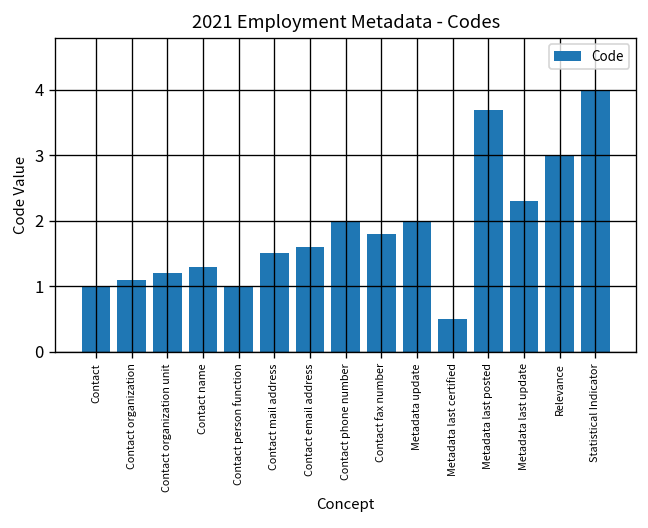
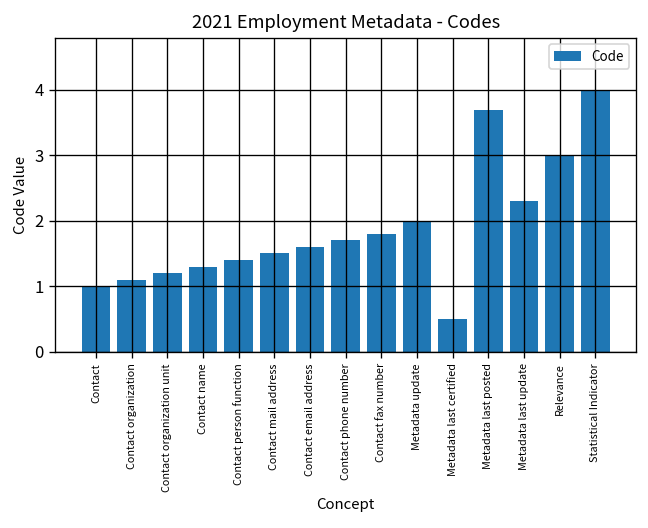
Contact person function: 1.0 -> 1.4
Contact phone number: 2.0 -> 1.7
